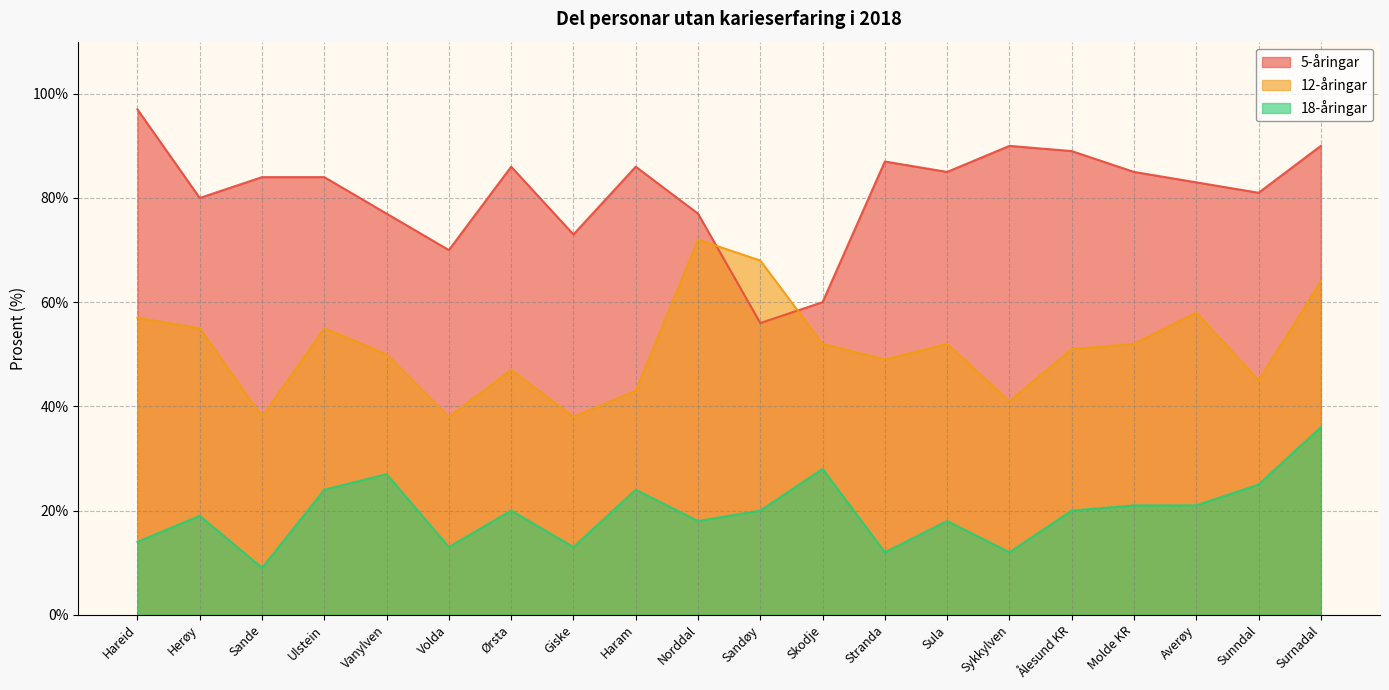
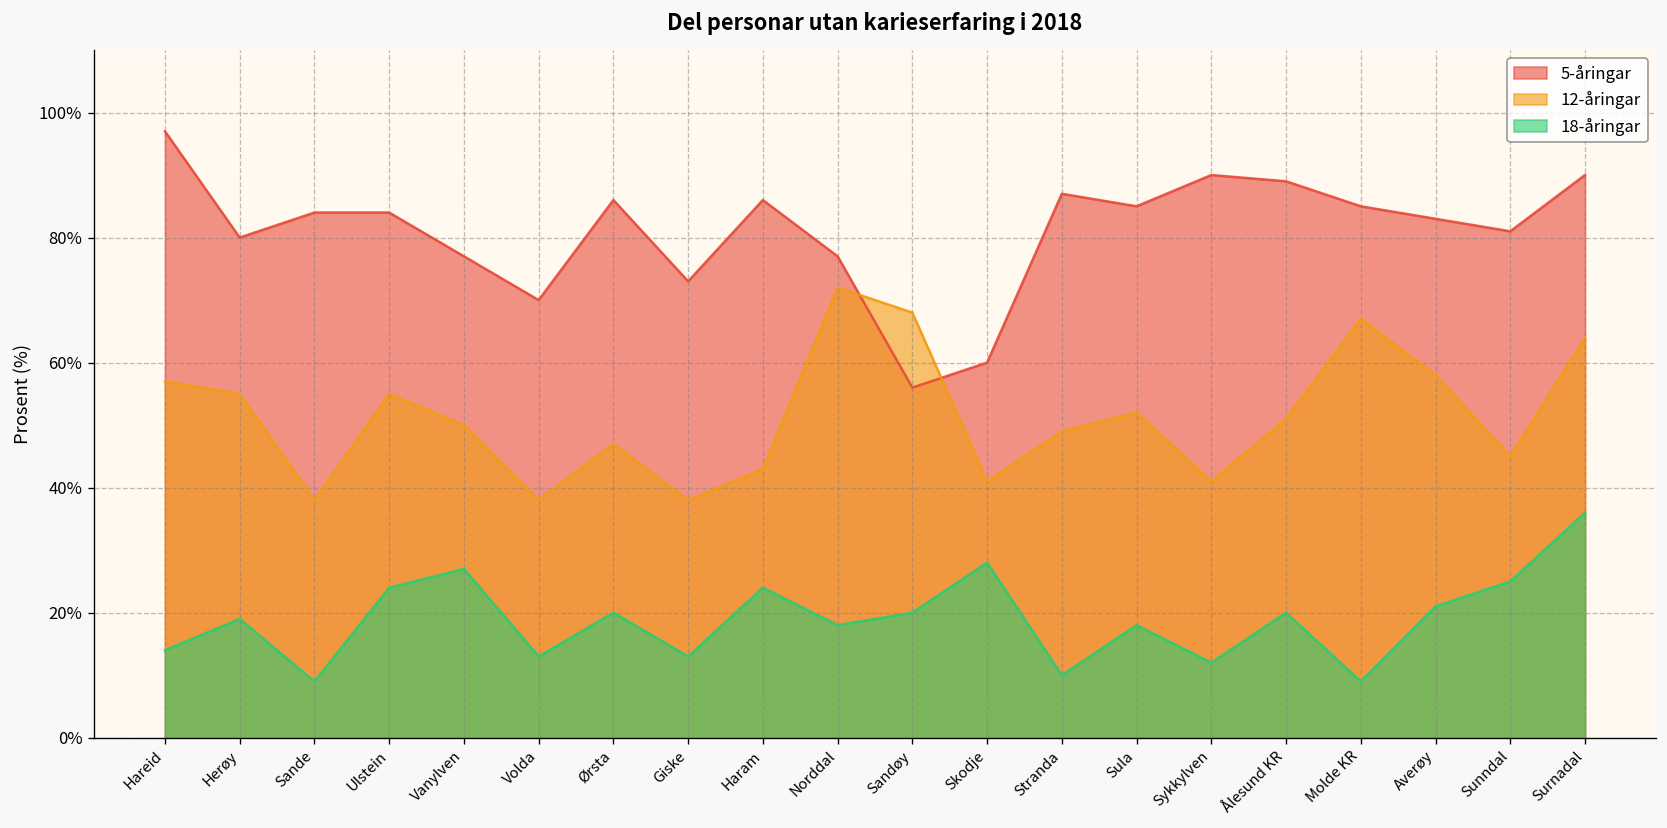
12-åringar, Skodje: 52% -> 41%
18-åringar, Stranda: 12% -> 10%
12-åringar, Molde KR: 52% -> 67%
18-åringar, Molde KR: 21% -> 9%
